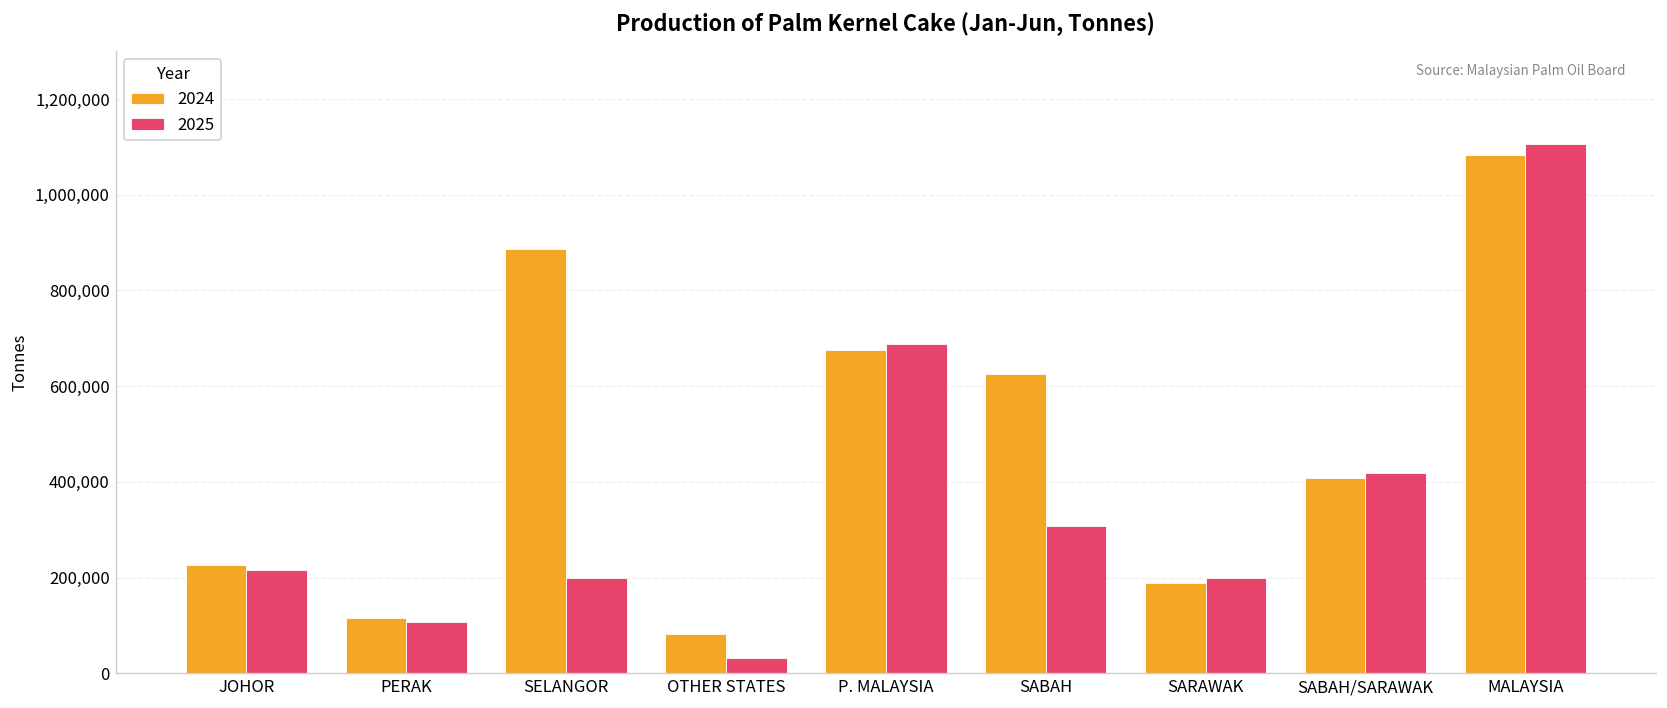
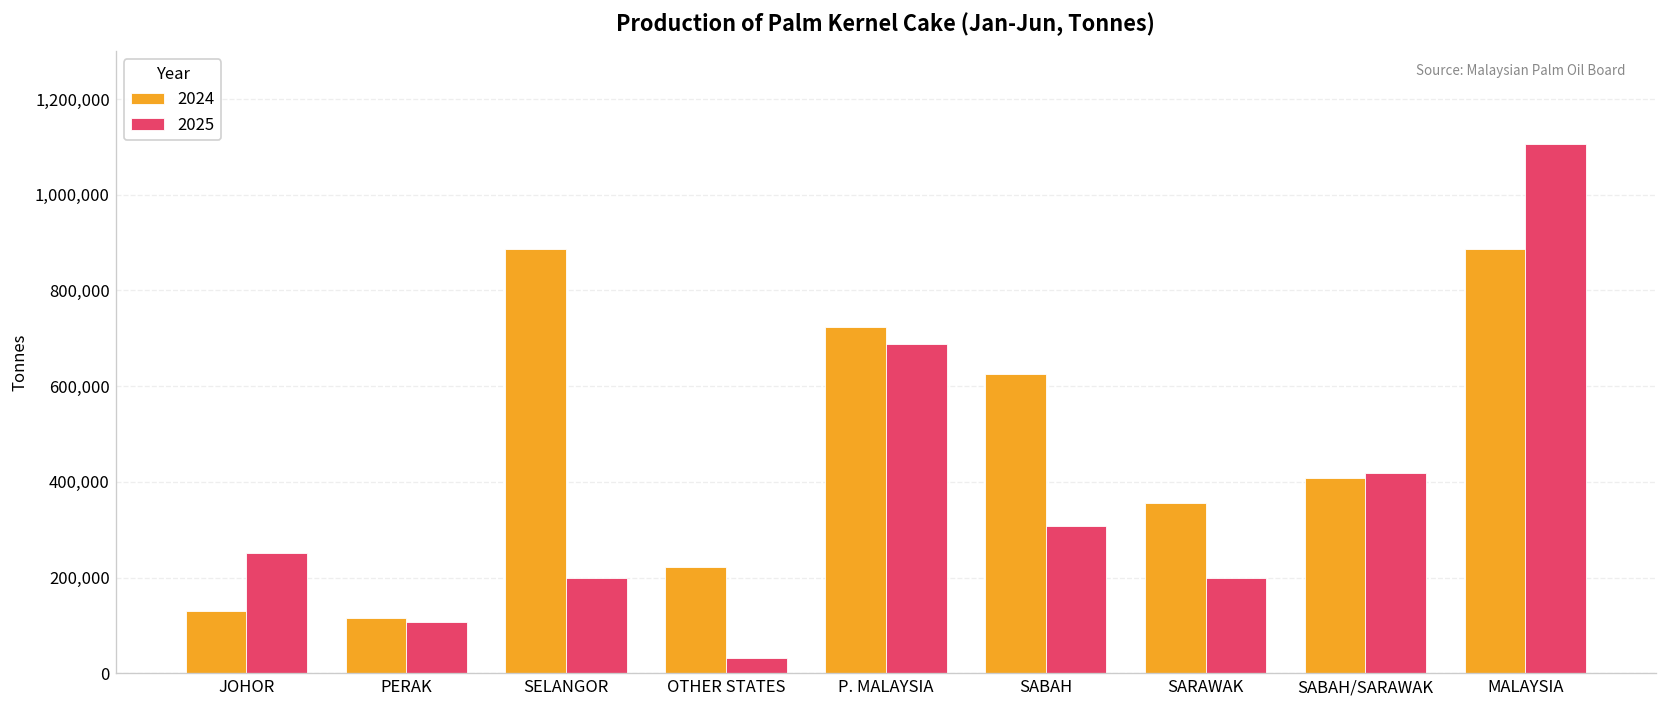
2024, JOHOR: 230,000 -> 130,000
2025, JOHOR: 220,000 -> 250,000
2024, OTHER STATES: 80,000 -> 220,000
2024, P. MALAYSIA: 680,000 -> 720,000
2024, SARAWAK: 190,000 -> 360,000
2024, MALAYSIA: 1,080,000 -> 890,000
